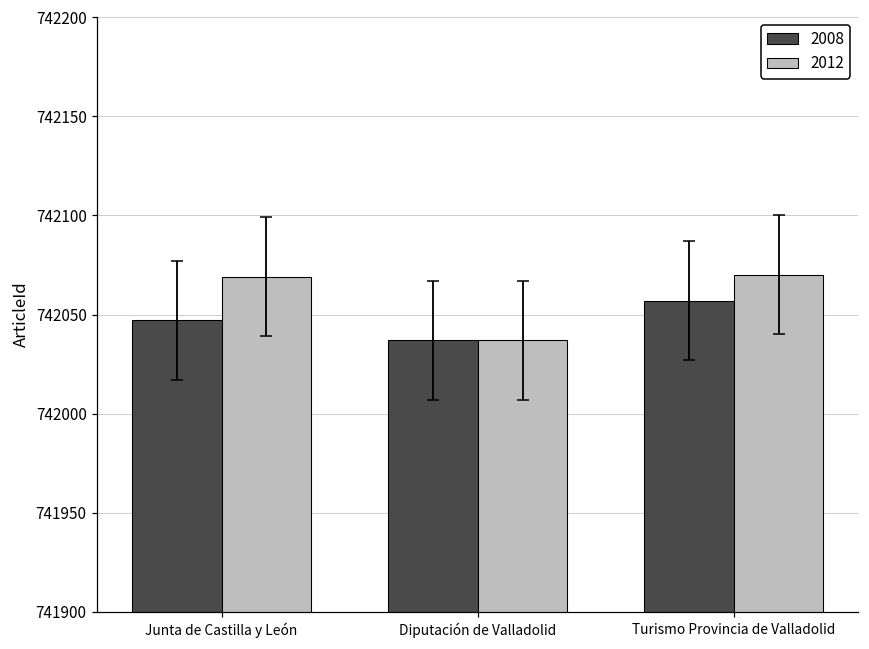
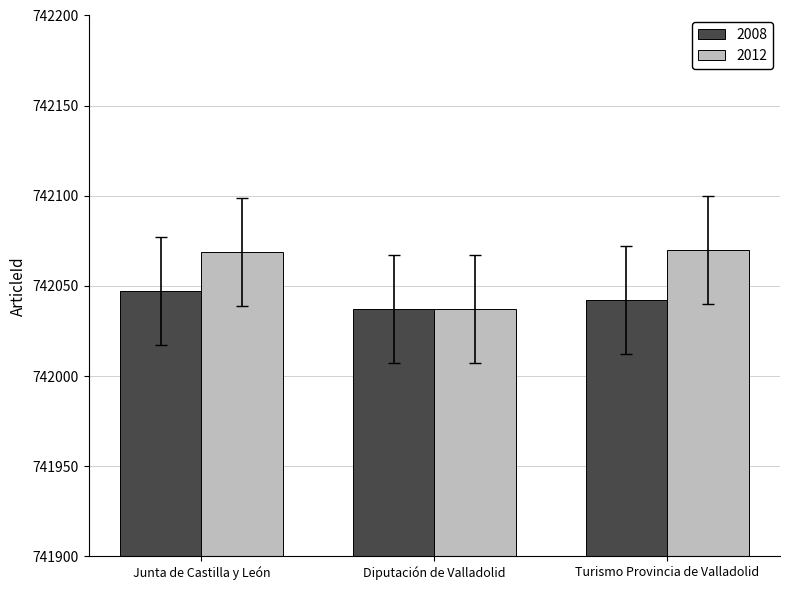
2008, Turismo Provincia de Valladolid: 742057 -> 742042
